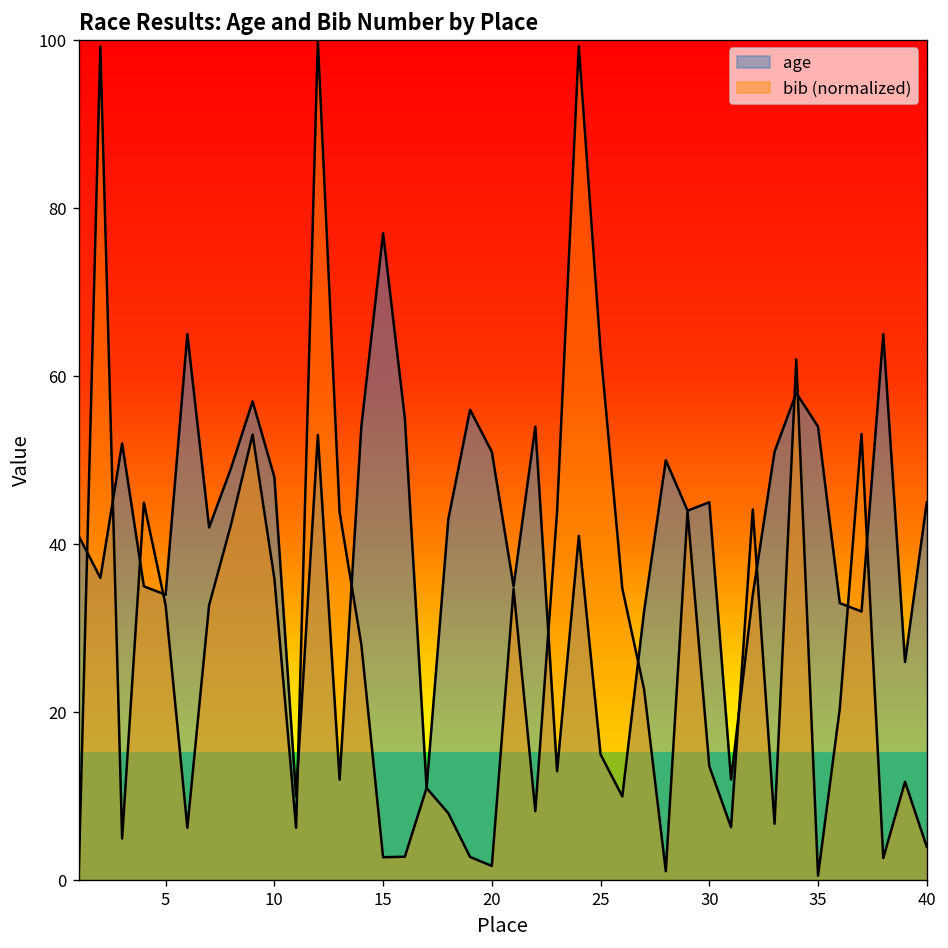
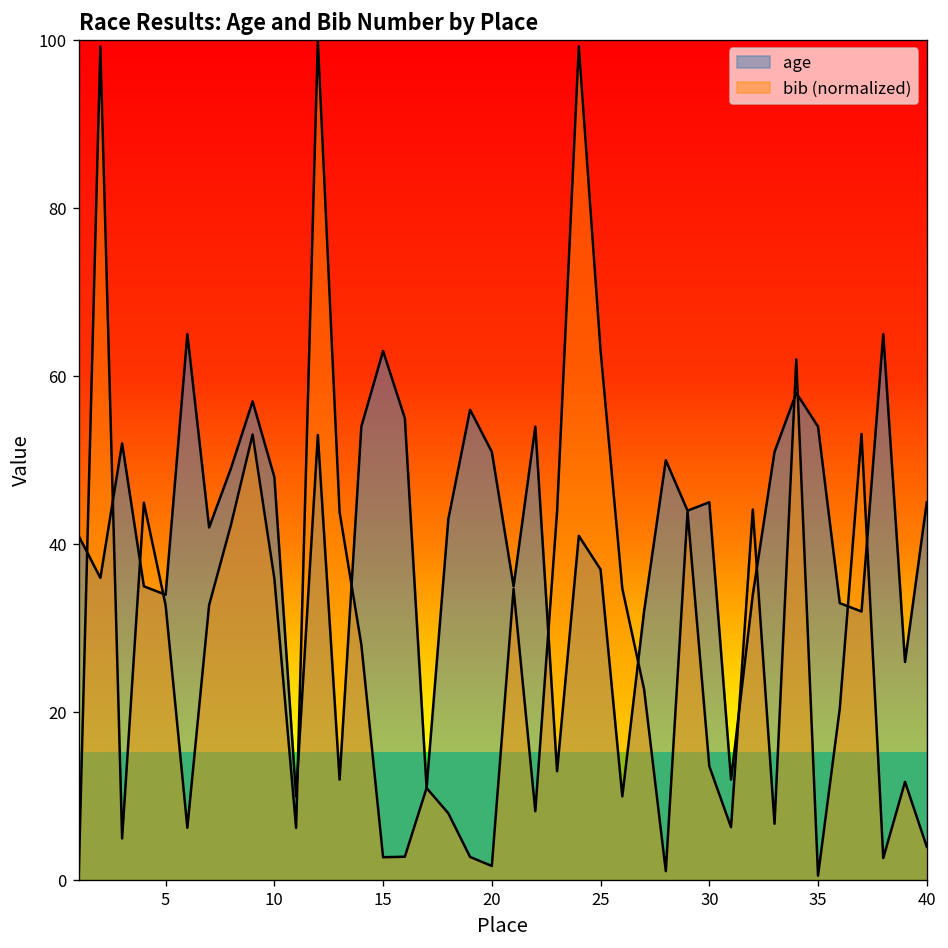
age, 15: 77 -> 63
age, 25: 15 -> 37
